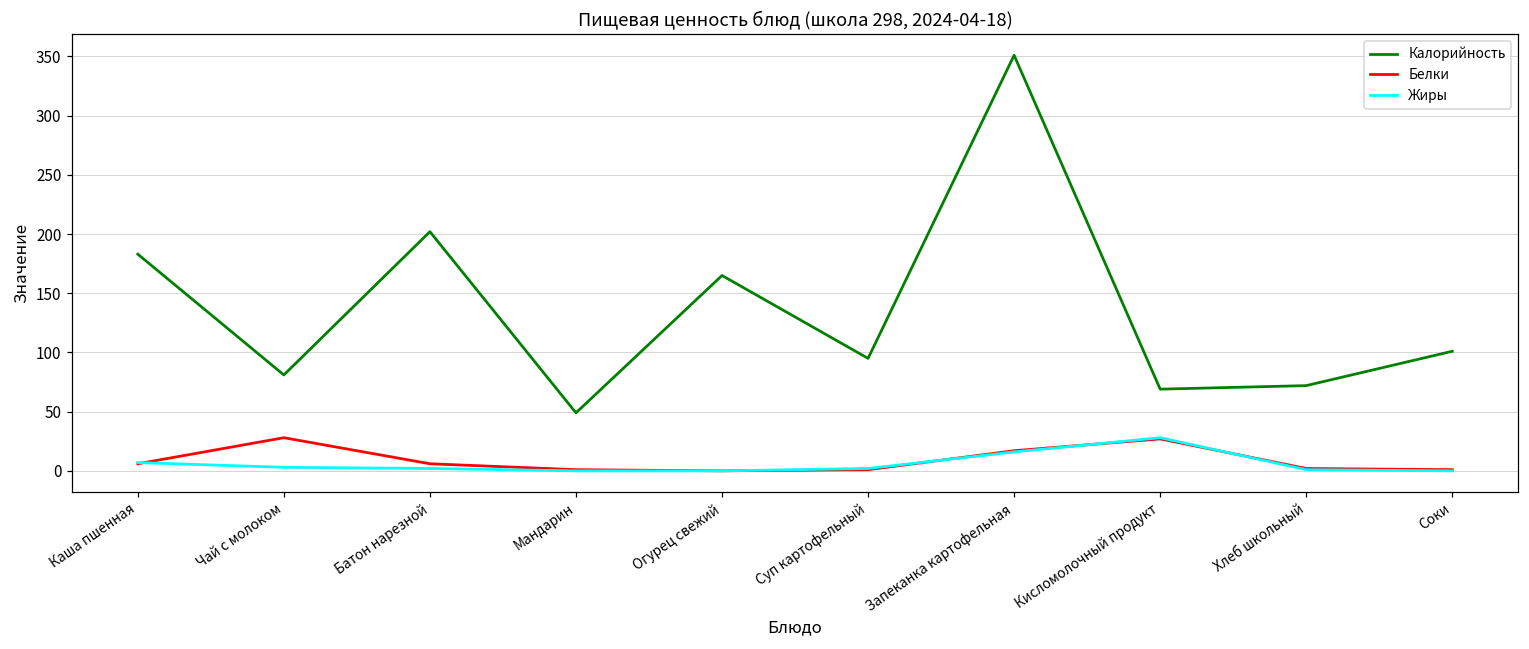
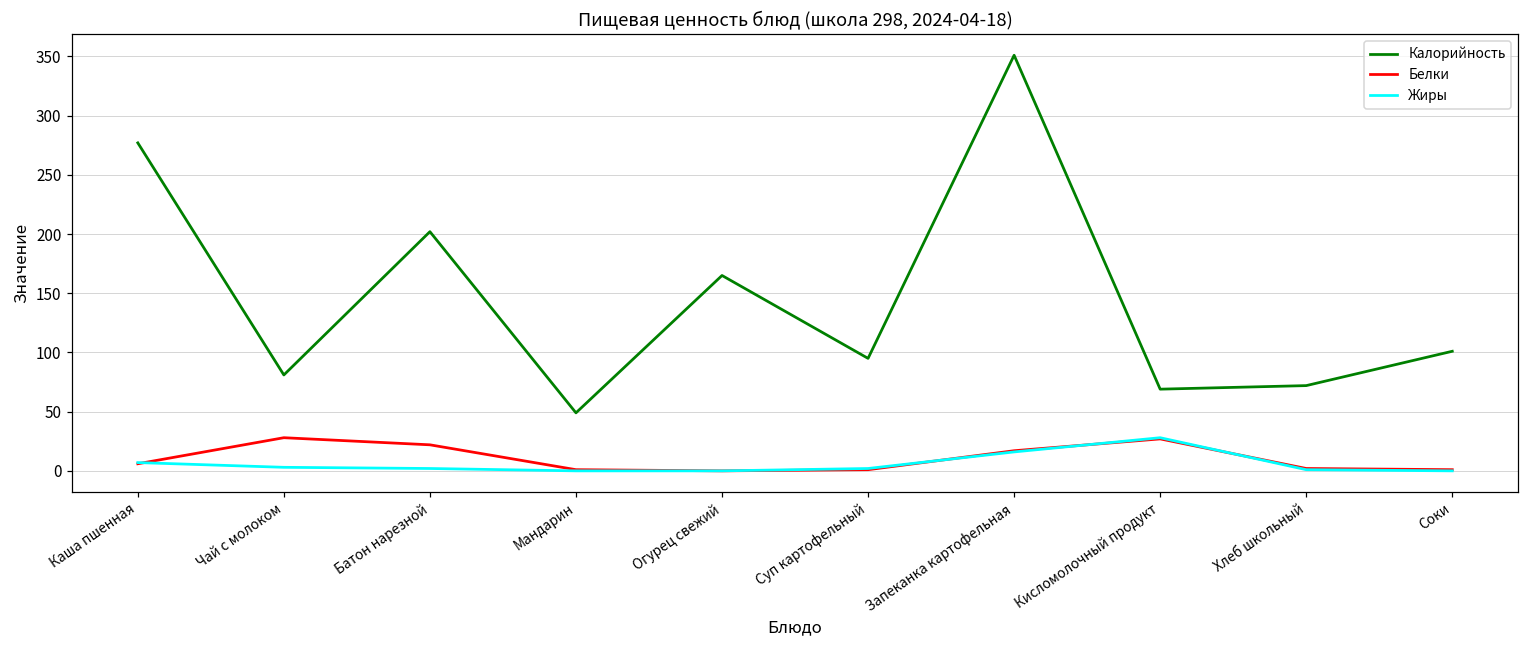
Калорийность, Каша пшенная: 183 -> 277
Белки, Батон нарезной: 6 -> 22
